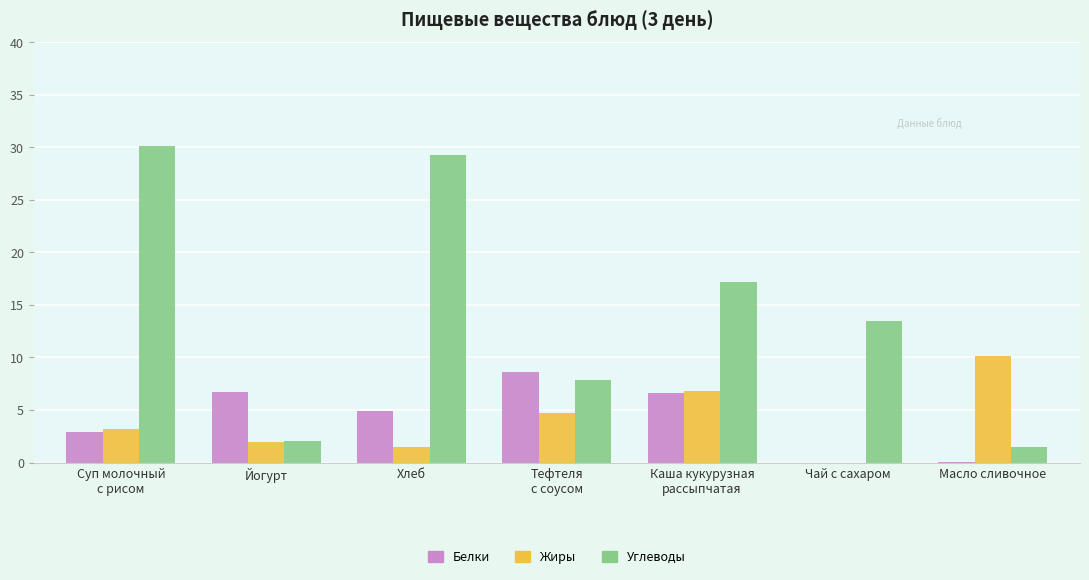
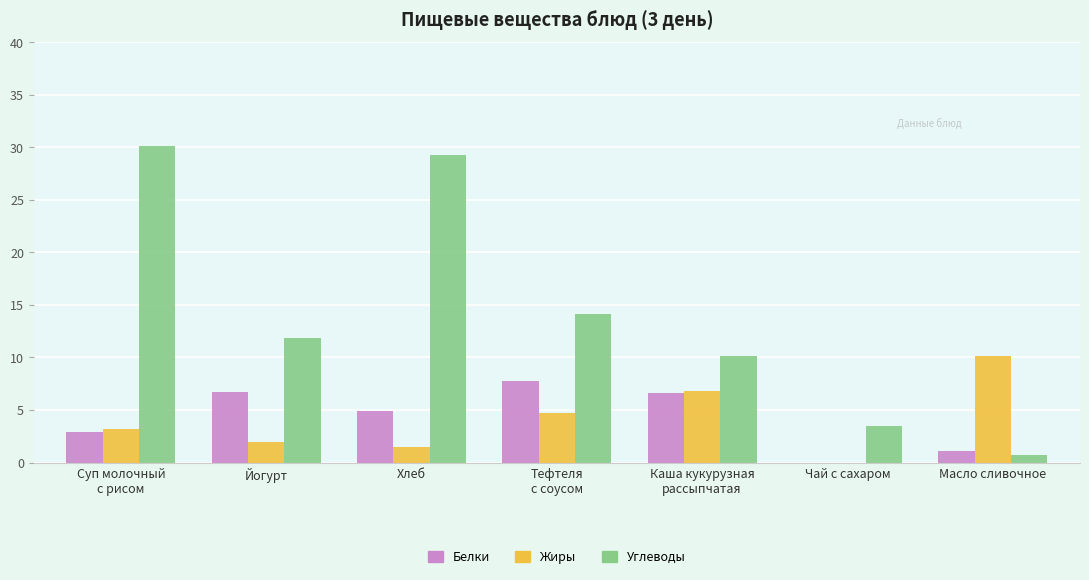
Углеводы, Йогурт: 2.0 -> 11.9
Белки, Тефтеля с соусом: 8.6 -> 7.8
Углеводы, Тефтеля с соусом: 7.9 -> 14.2
Углеводы, Каша кукурузная рассыпчатая: 17.2 -> 10.1
Углеводы, Чай с сахаром: 13.5 -> 3.5
Белки, Масло сливочное: 0.1 -> 1.1
Углеводы, Масло сливочное: 1.5 -> 0.7
